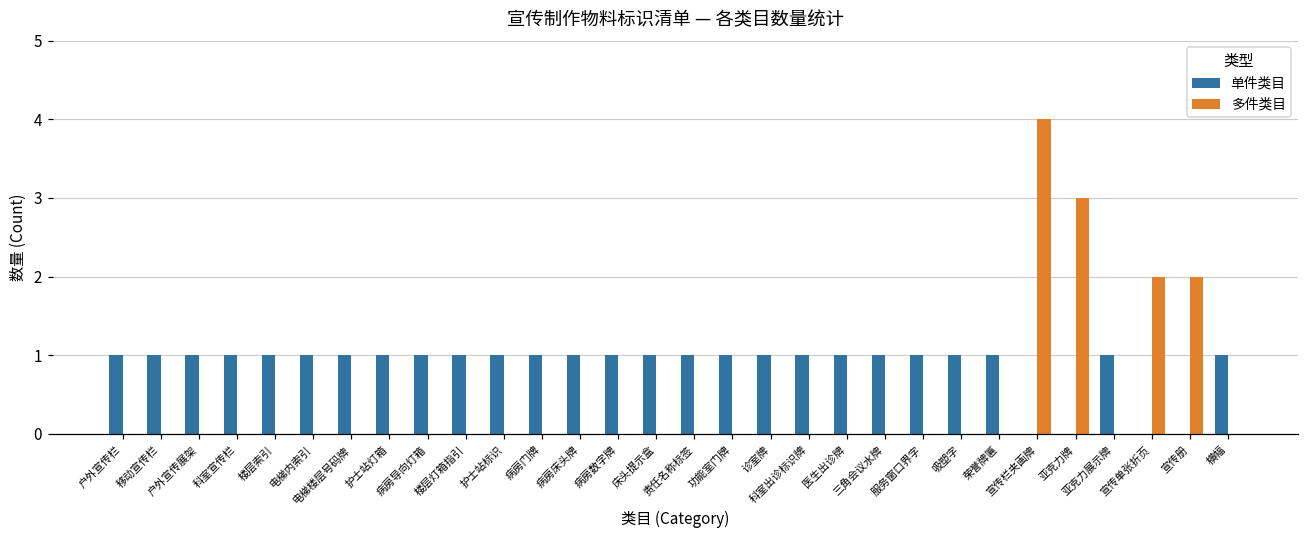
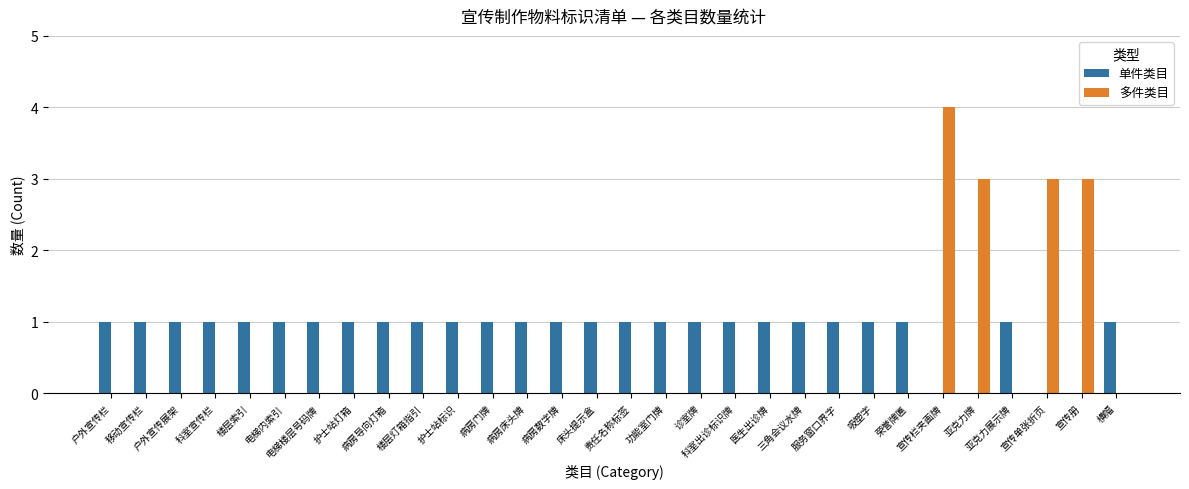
多件类目, 宣传单张折页: 2 -> 3
多件类目, 宣传册: 2 -> 3
